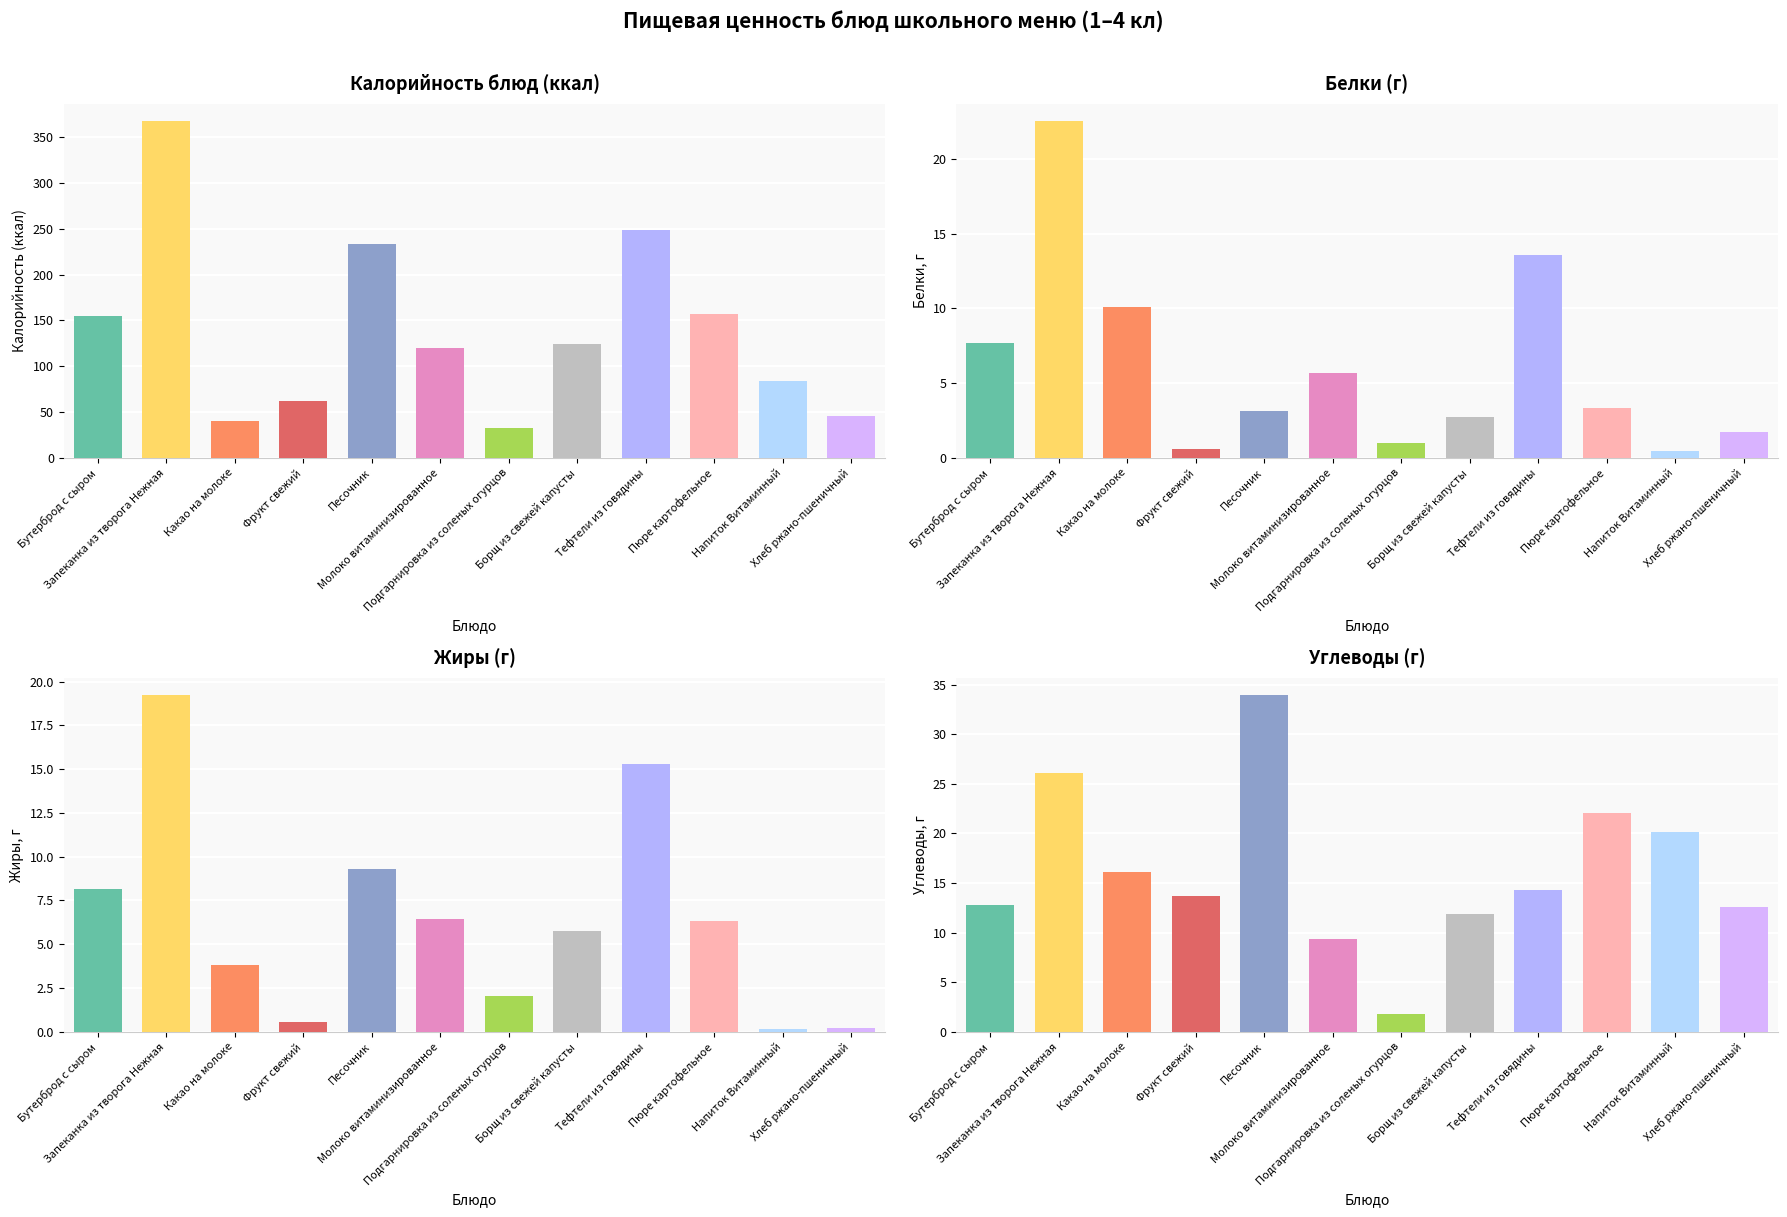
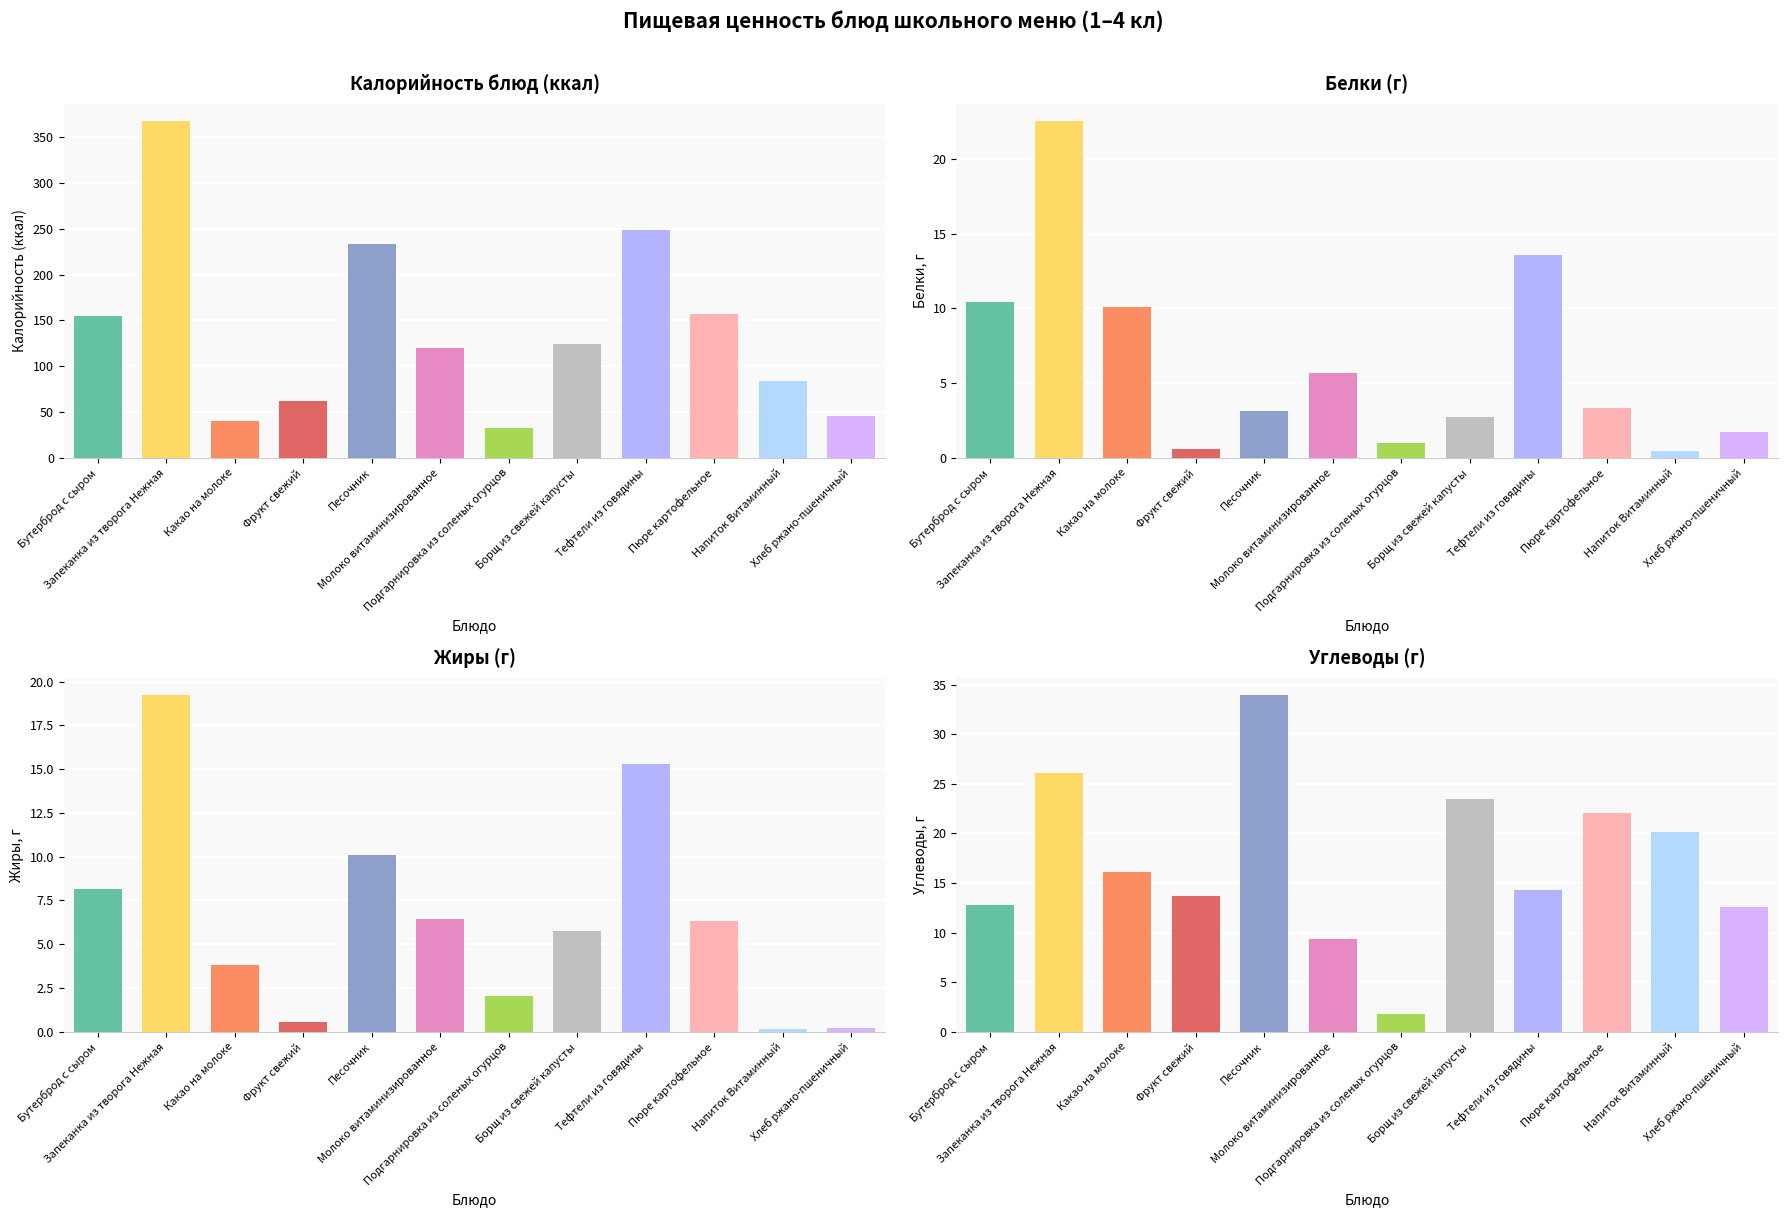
Белки (г), Бутерброд с сыром: 7.7 -> 10.5
Жиры (г), Песочник: 9.3 -> 10.1
Углеводы (г), Борщ из свежей капусты: 12 -> 23
